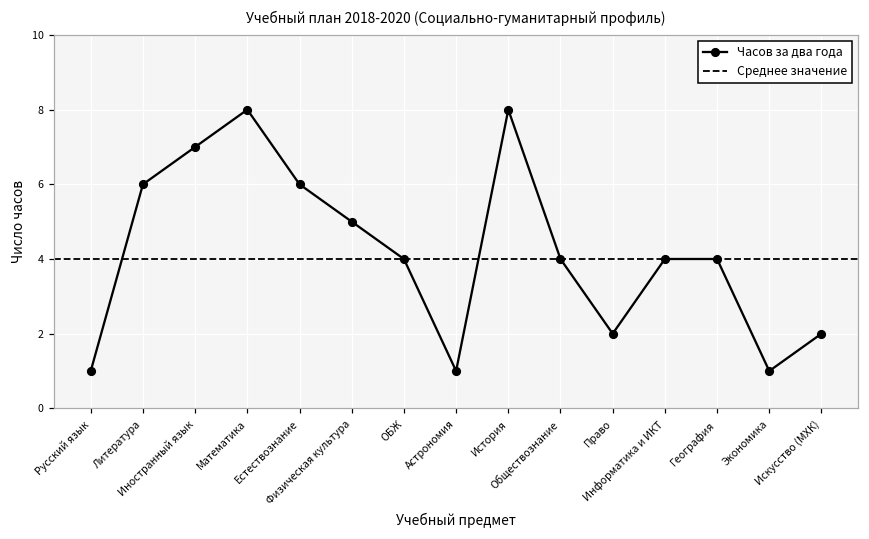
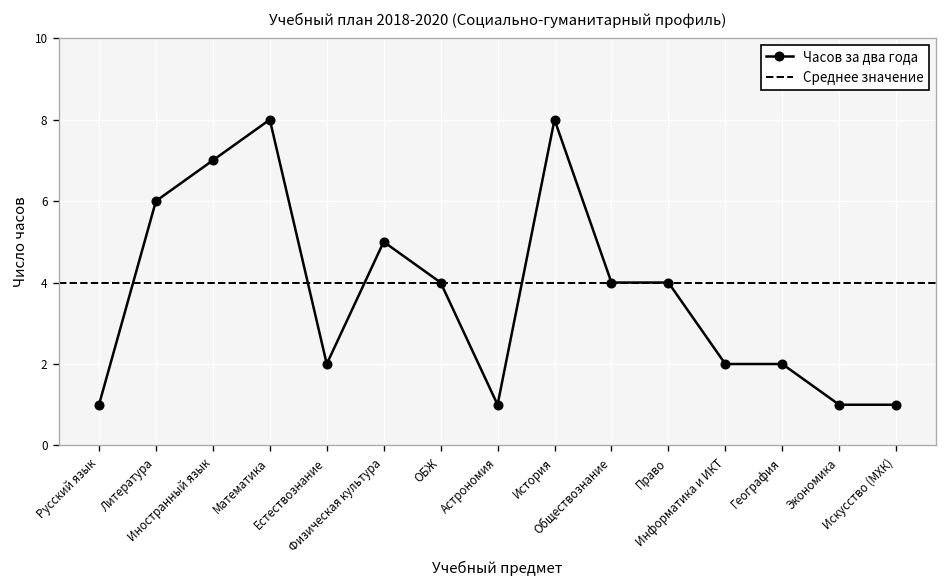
Естествознание: 6 -> 2
Право: 2 -> 4
Информатика и ИКТ: 4 -> 2
География: 4 -> 2
Искусство (МХК): 2 -> 1
